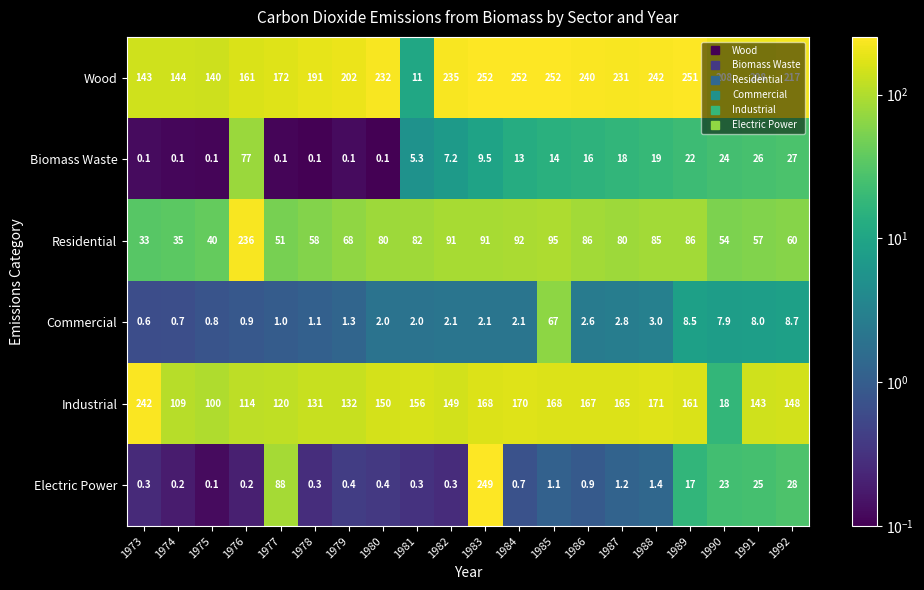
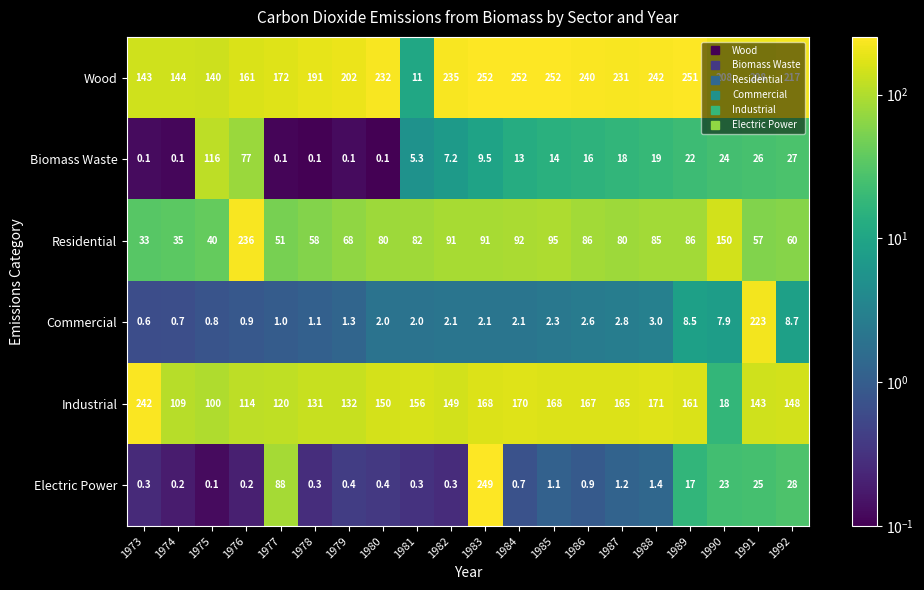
Biomass Waste, 1975: 0.1 -> 116
Residential, 1990: 54 -> 150
Commercial, 1985: 67 -> 2.3
Commercial, 1991: 8.0 -> 223
